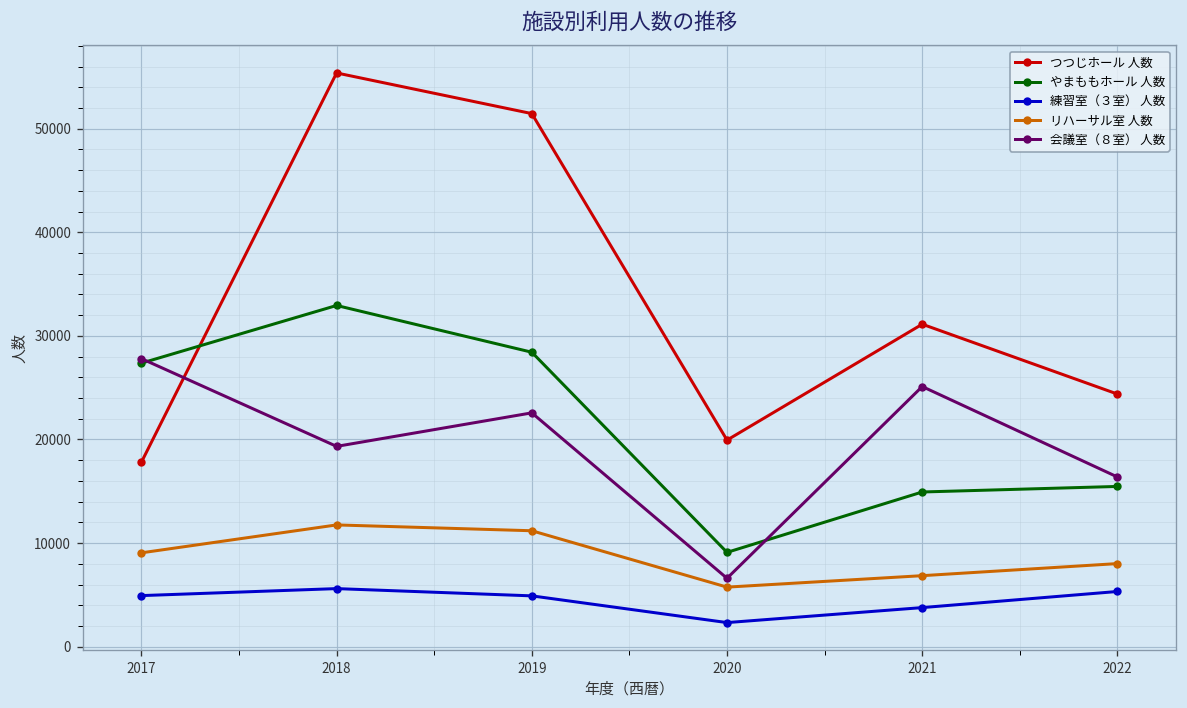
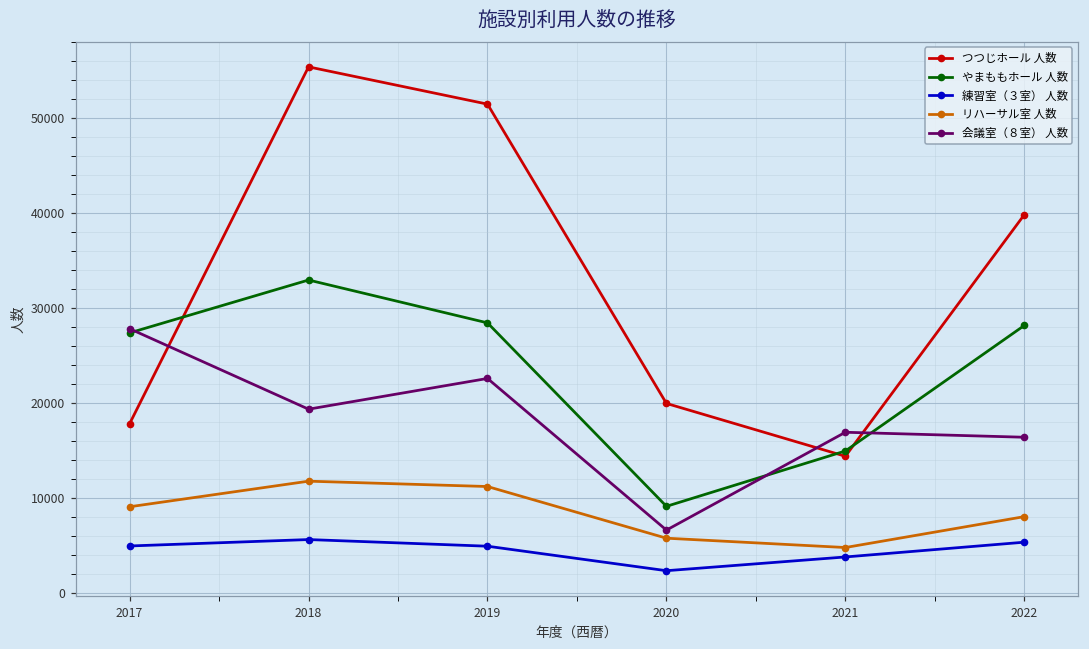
つつじホール 人数, 2021: 31000 -> 14000
リハーサル室 人数, 2021: 7000 -> 5000
会議室（８室） 人数, 2021: 25000 -> 17000
つつじホール 人数, 2022: 24000 -> 40000
やまももホール 人数, 2022: 15000 -> 28000
